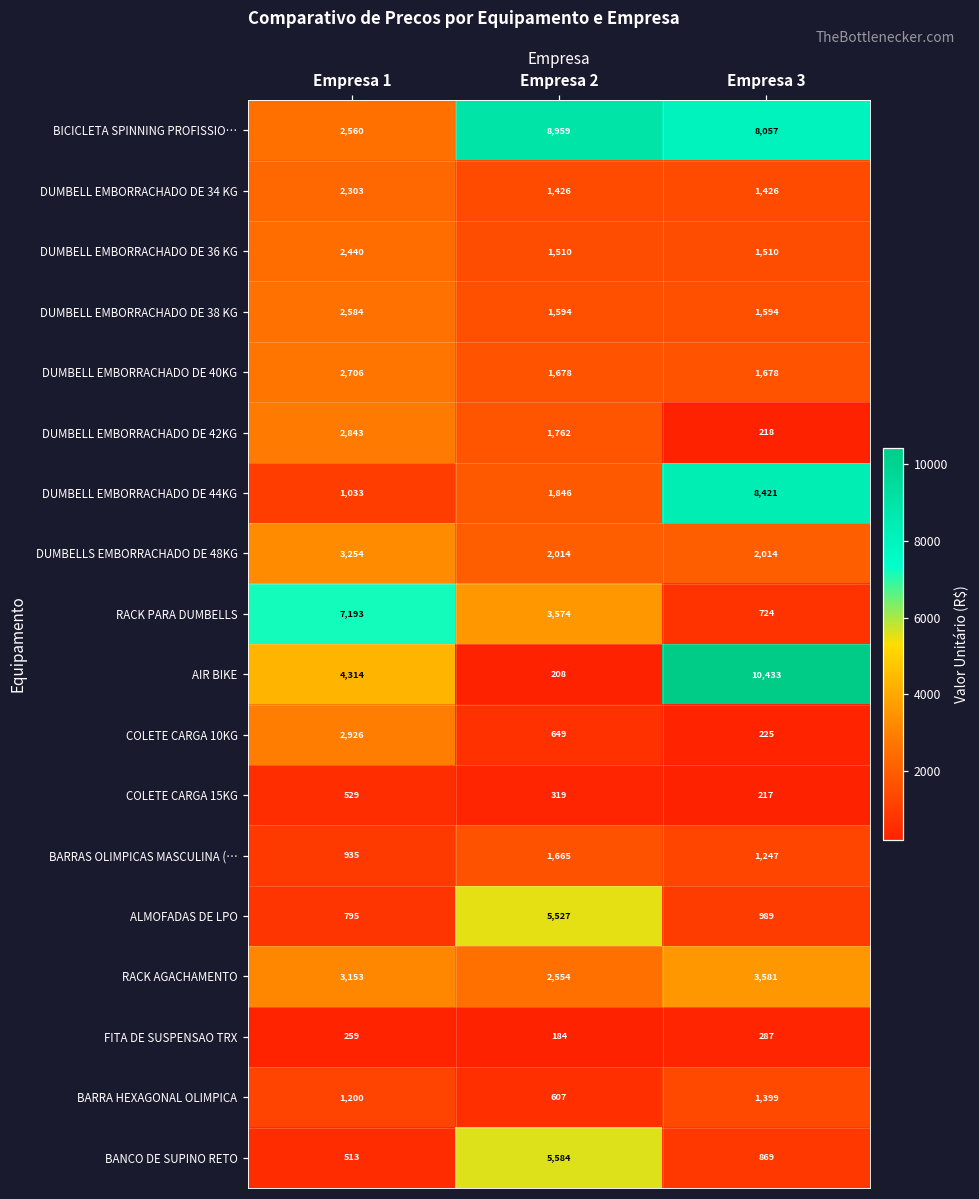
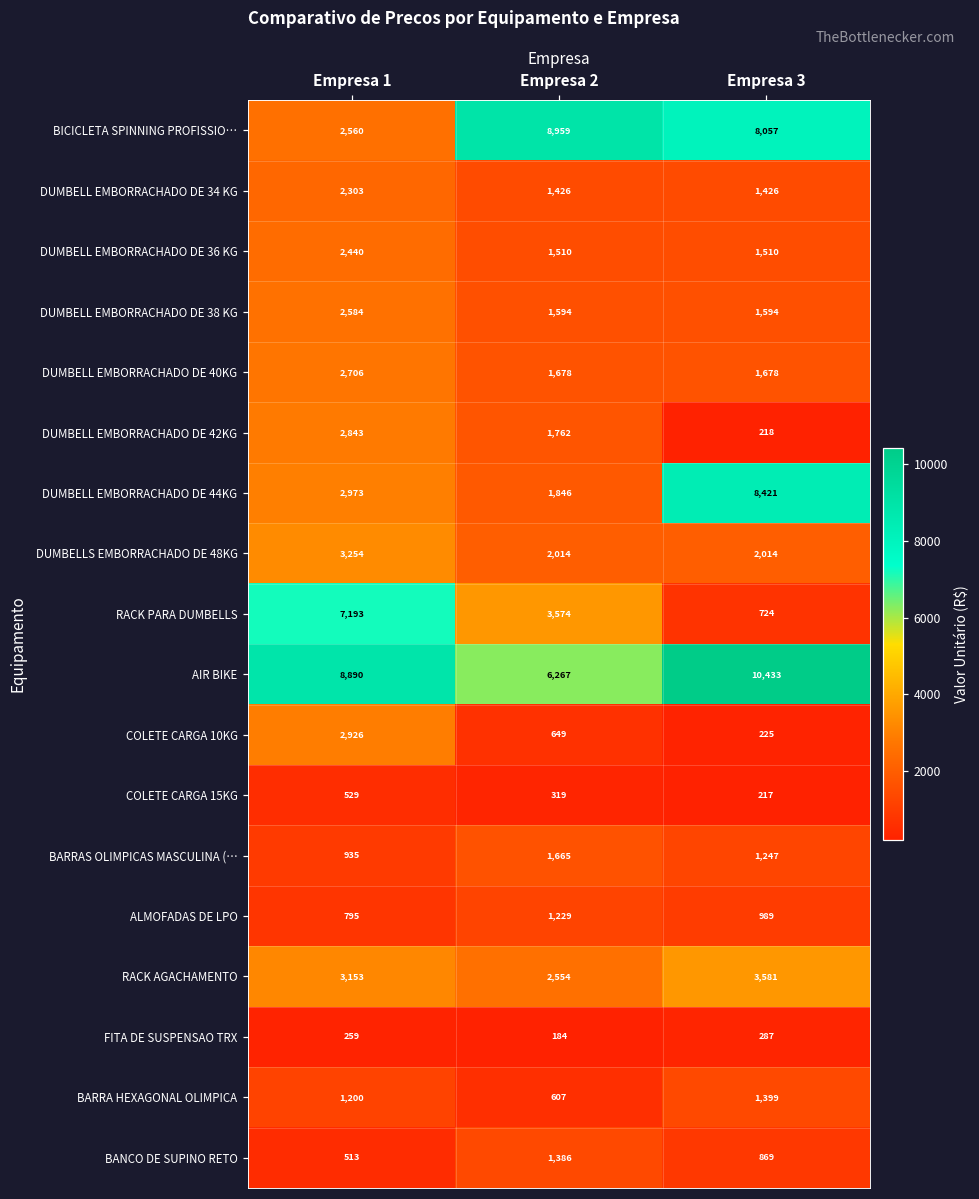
DUMBELL EMBORRACHADO DE 44KG, Empresa 1: 1,033 -> 2,973
AIR BIKE, Empresa 1: 4,314 -> 8,890
AIR BIKE, Empresa 2: 208 -> 6,267
ALMOFADAS DE LPO, Empresa 2: 5,527 -> 1,229
BANCO DE SUPINO RETO, Empresa 2: 5,584 -> 1,386
